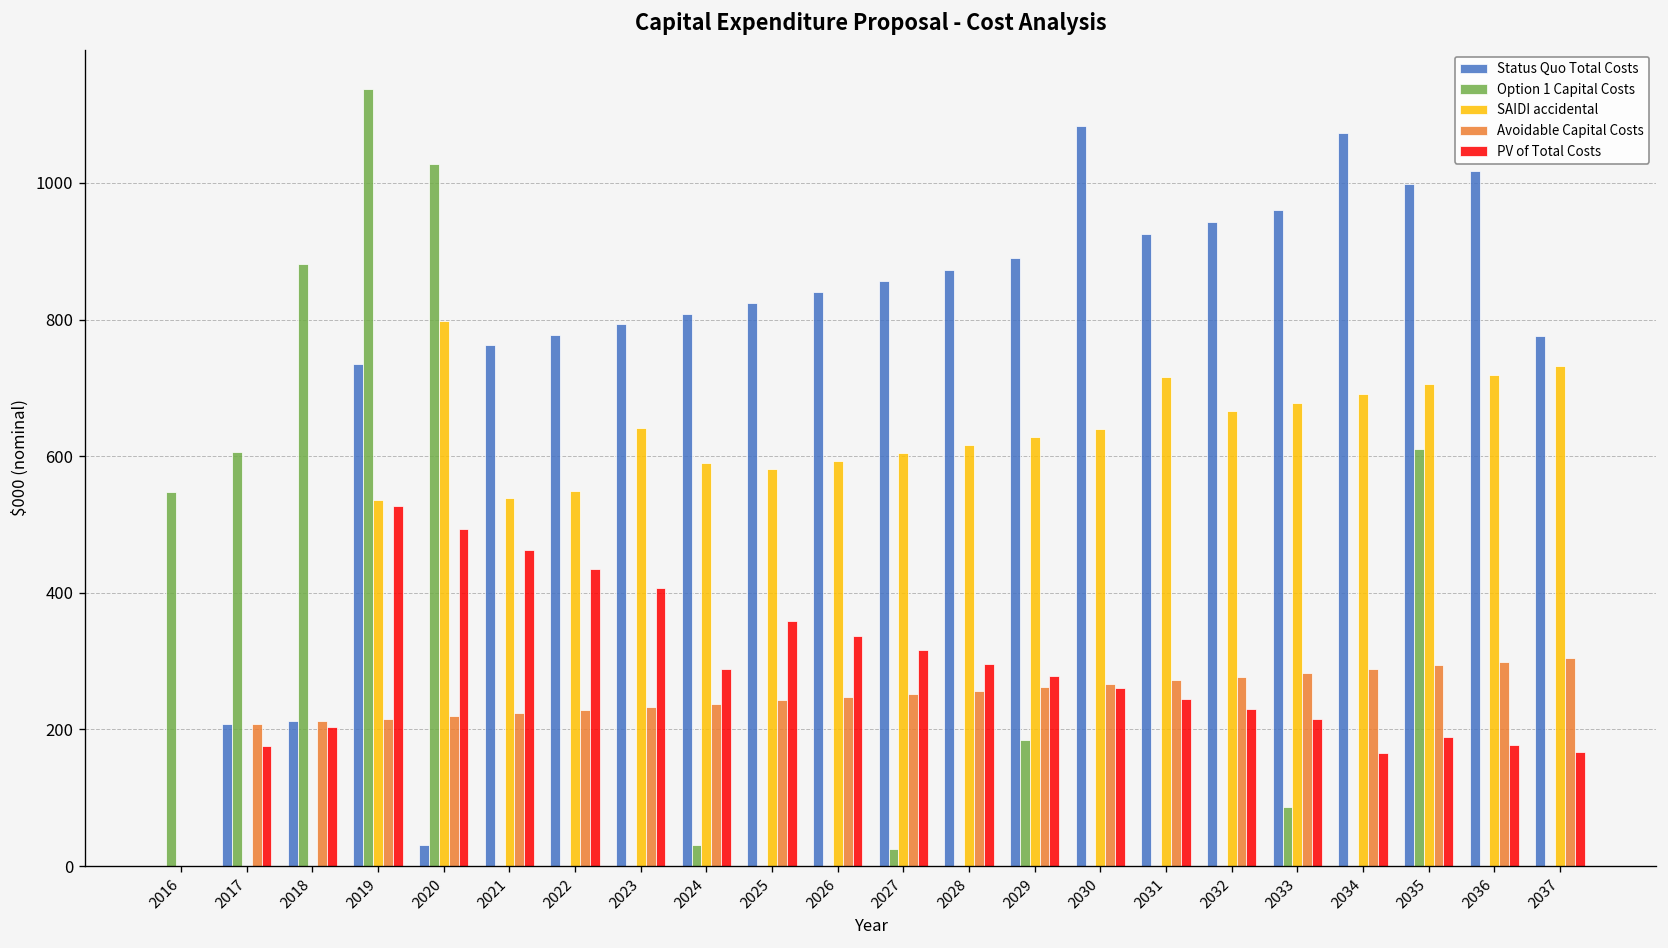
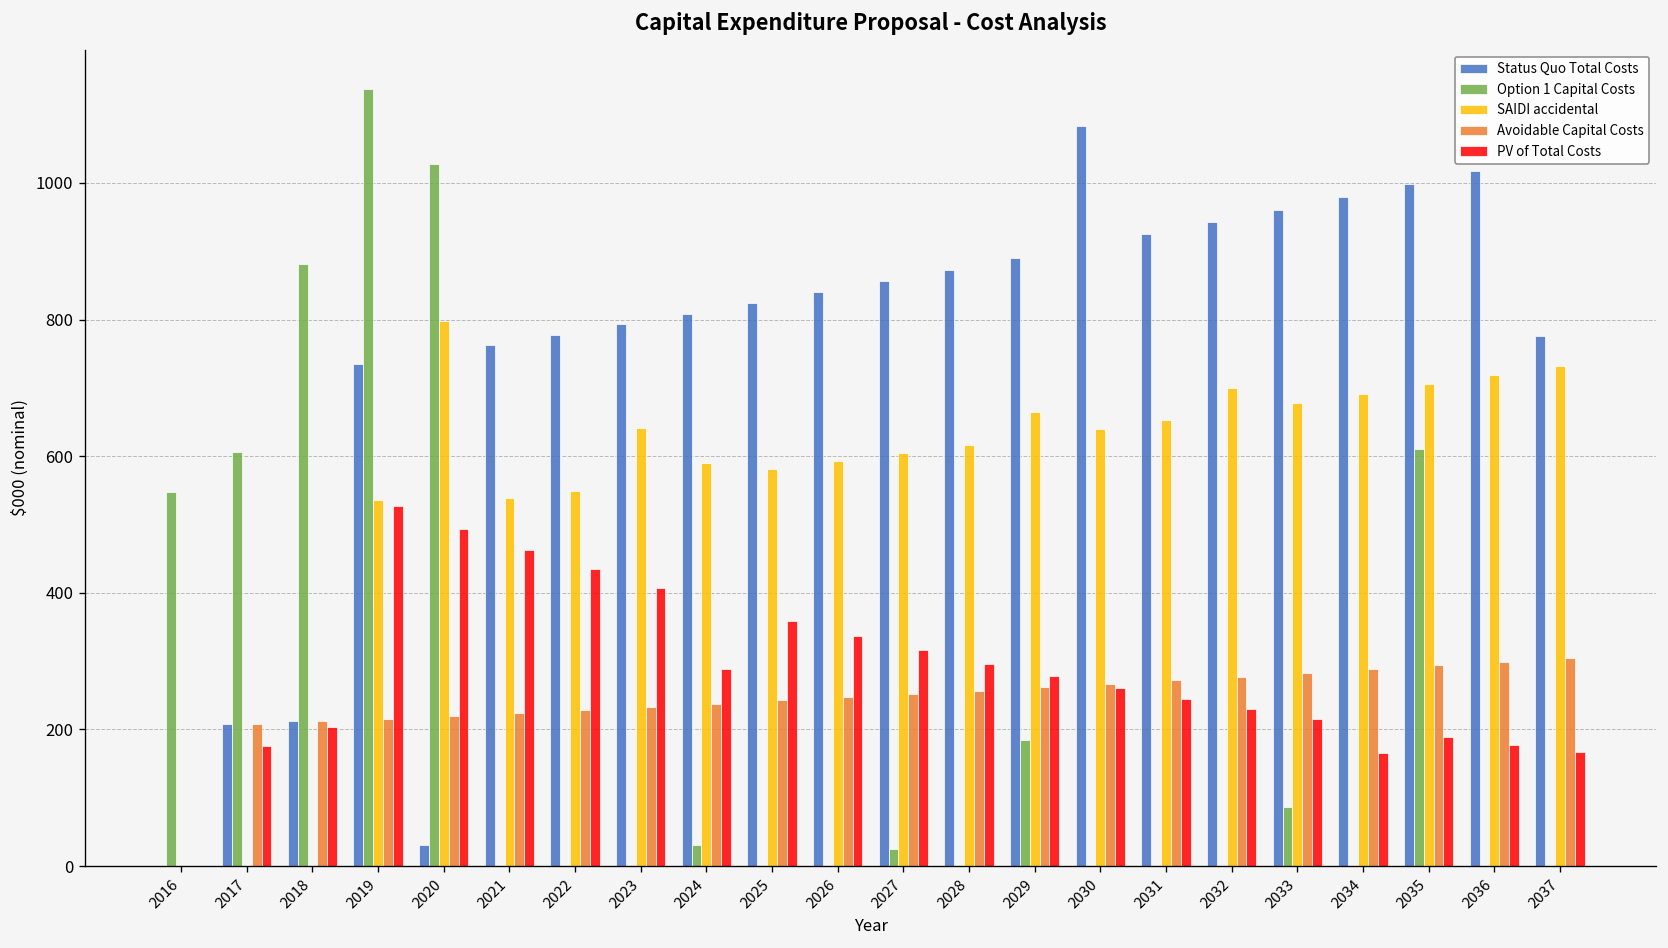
SAIDI accidental, 2029: 630 -> 670
SAIDI accidental, 2031: 720 -> 650
SAIDI accidental, 2032: 670 -> 700
Status Quo Total Costs, 2034: 1070 -> 980
